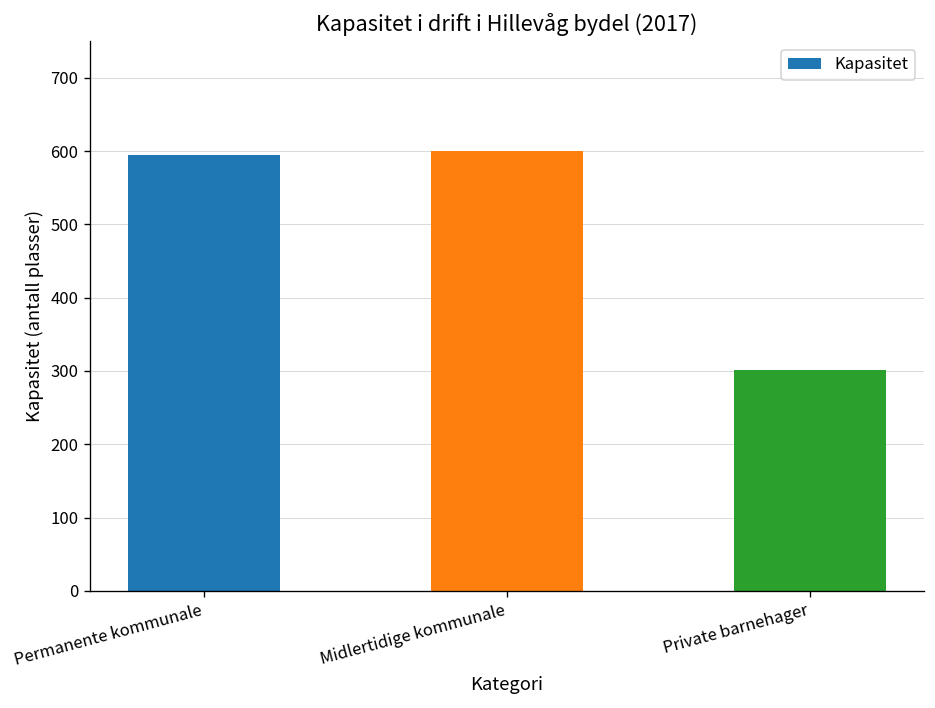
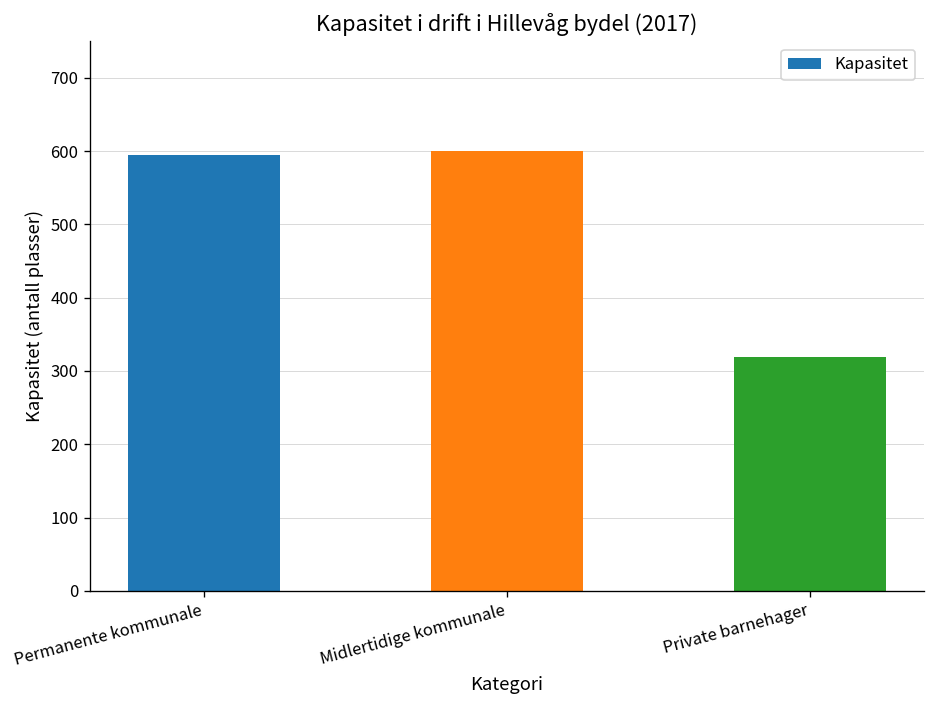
Private barnehager: 300 -> 320
